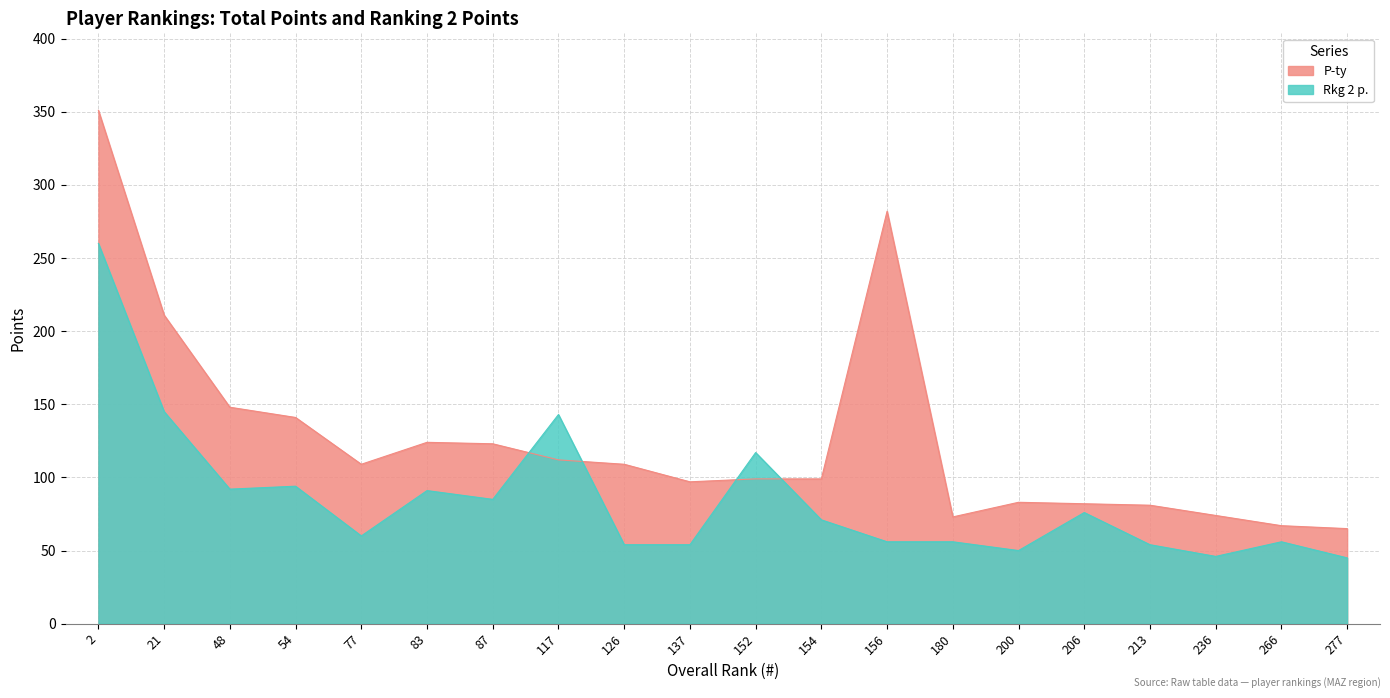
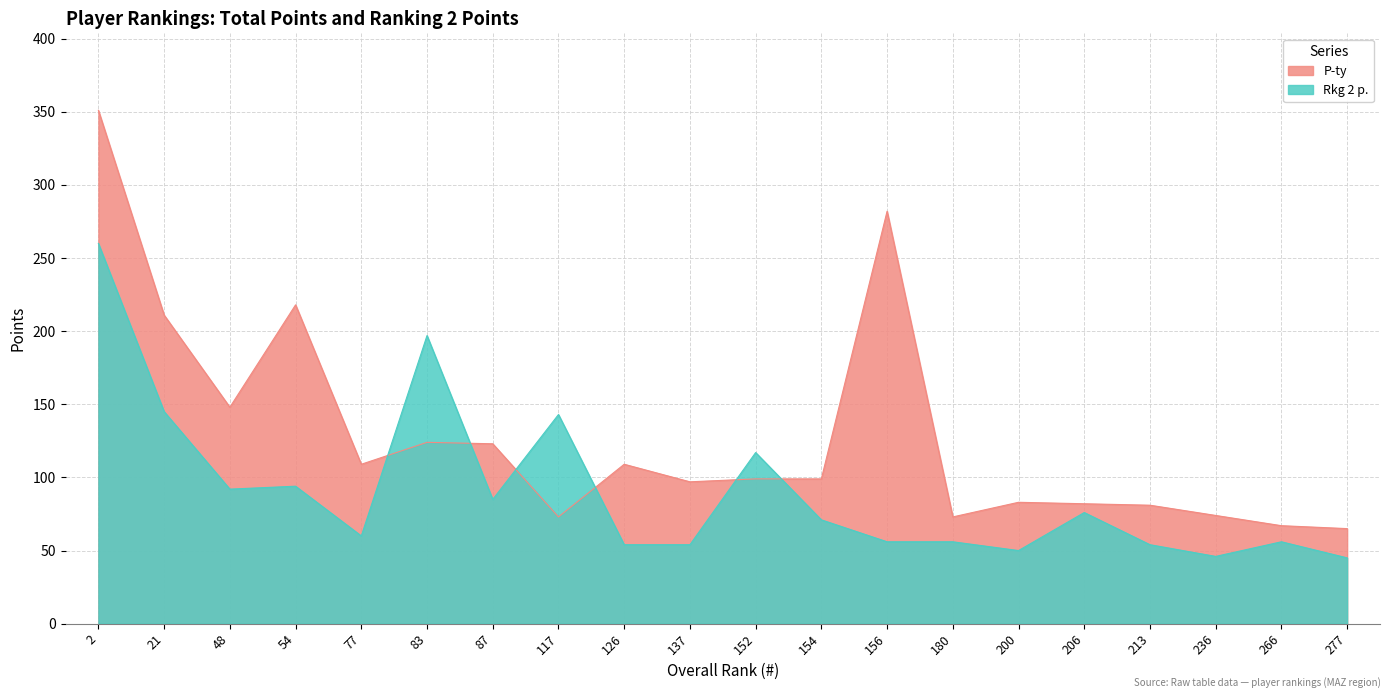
P-ty, 54: 141 -> 218
Rkg 2 p., 83: 91 -> 197
P-ty, 117: 112 -> 73
